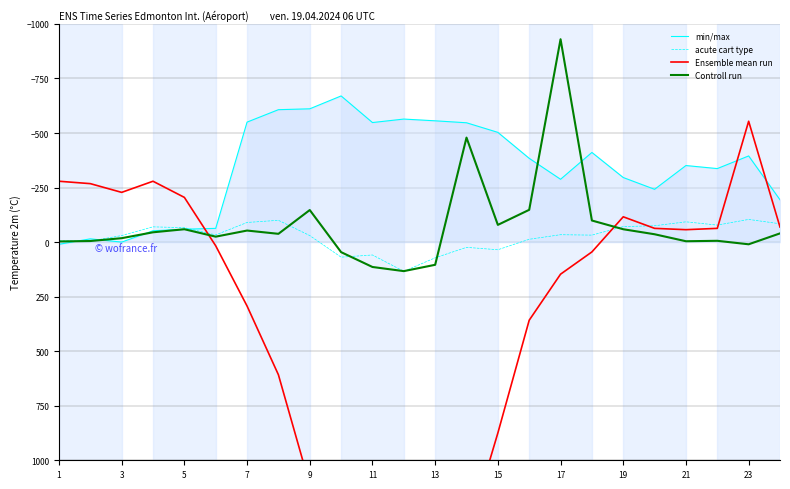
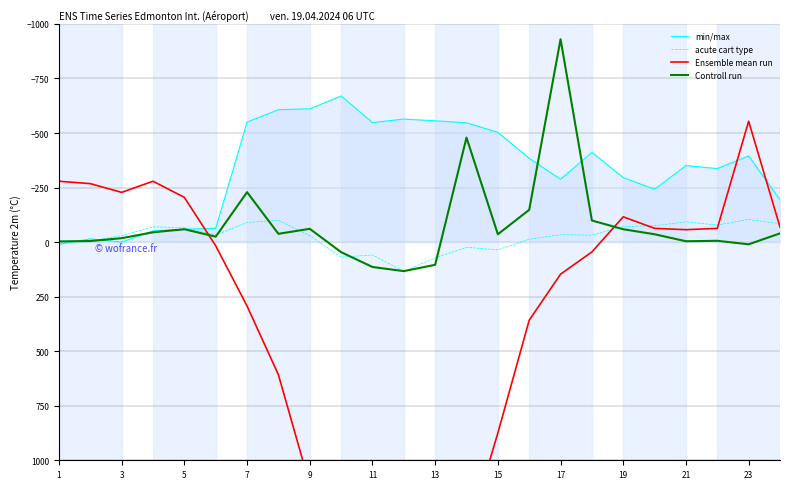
Controll run, 7: -50 -> -230
Controll run, 9: -150 -> -60
Controll run, 15: -80 -> -40
